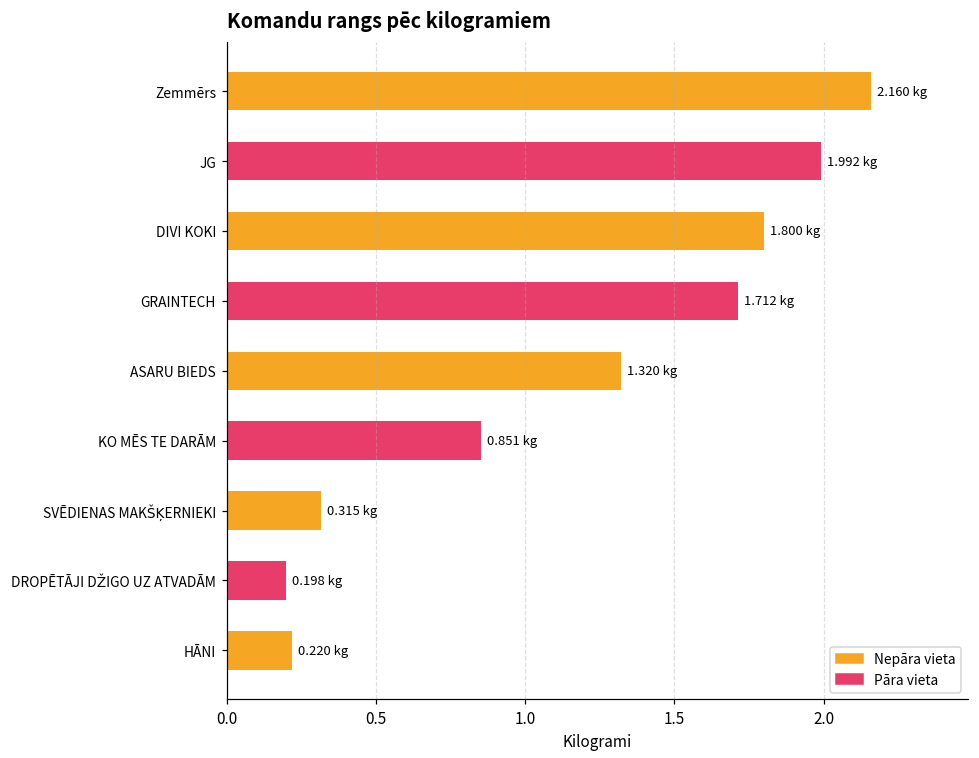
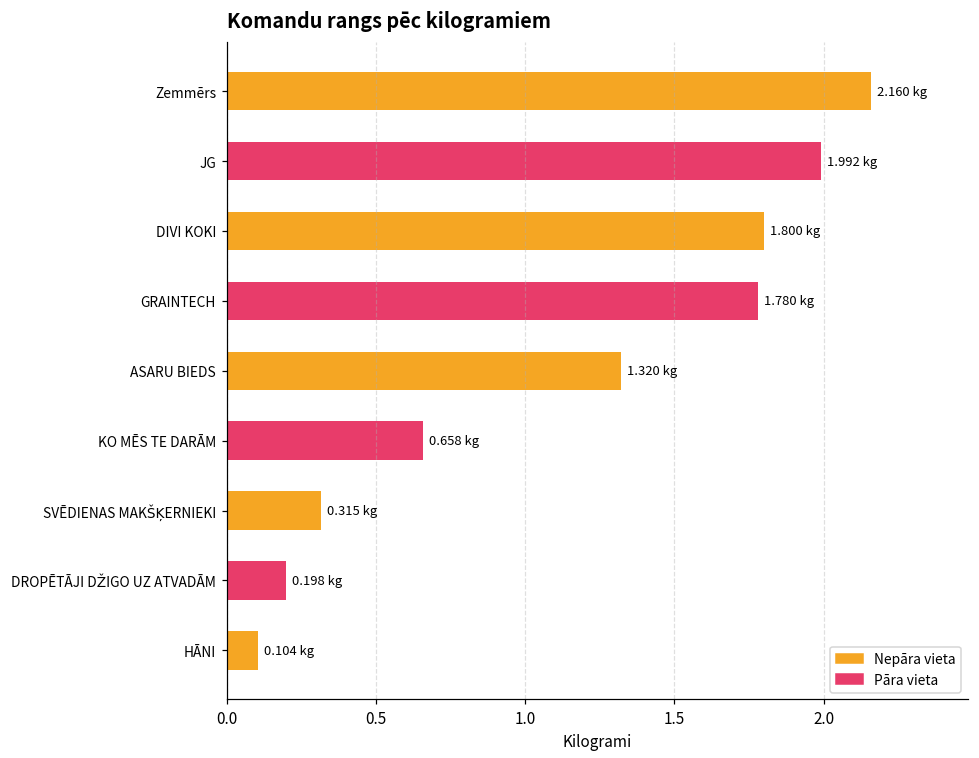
GRAINTECH: 1.712 -> 1.780
KO MĒS TE DARĀM: 0.851 -> 0.658
HĀNI: 0.220 -> 0.104
